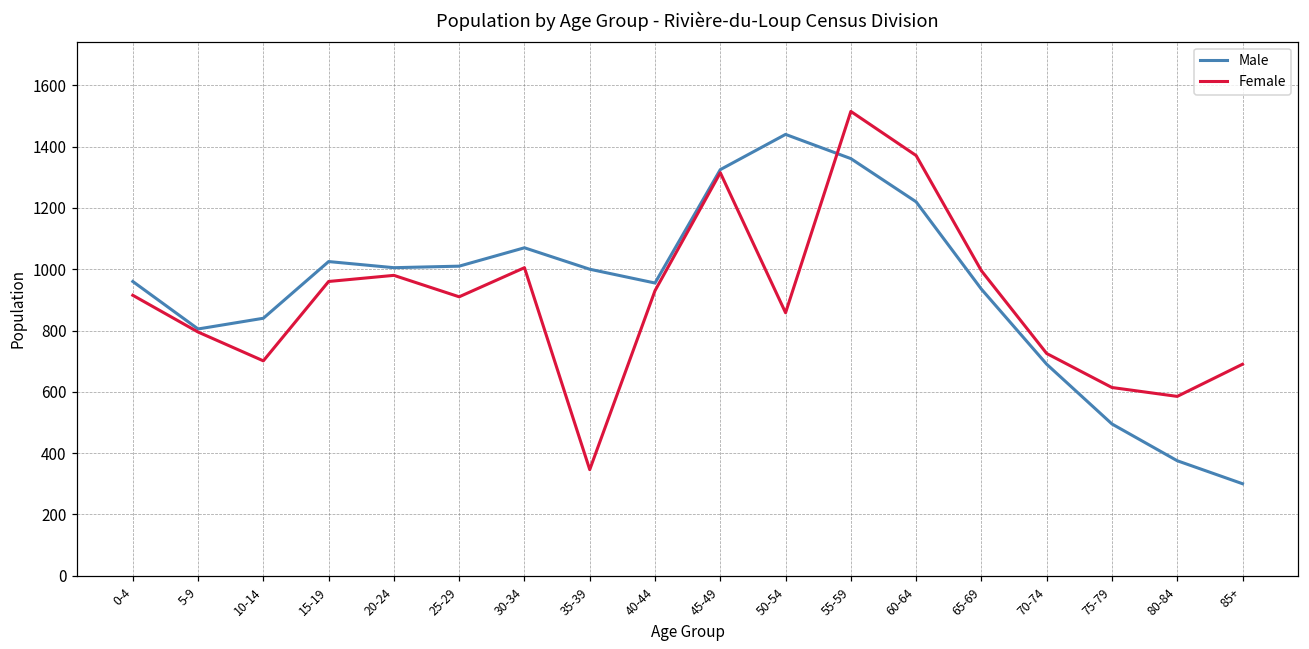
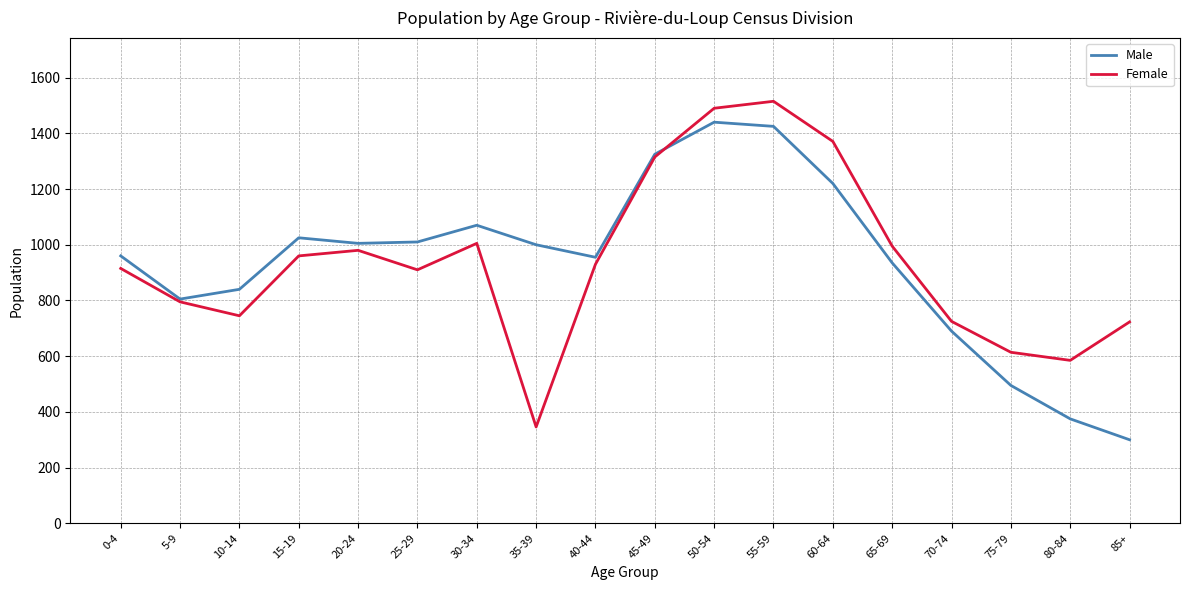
Female, 10-14: 700 -> 750
Female, 50-54: 860 -> 1490
Male, 55-59: 1360 -> 1430
Female, 85+: 690 -> 720
